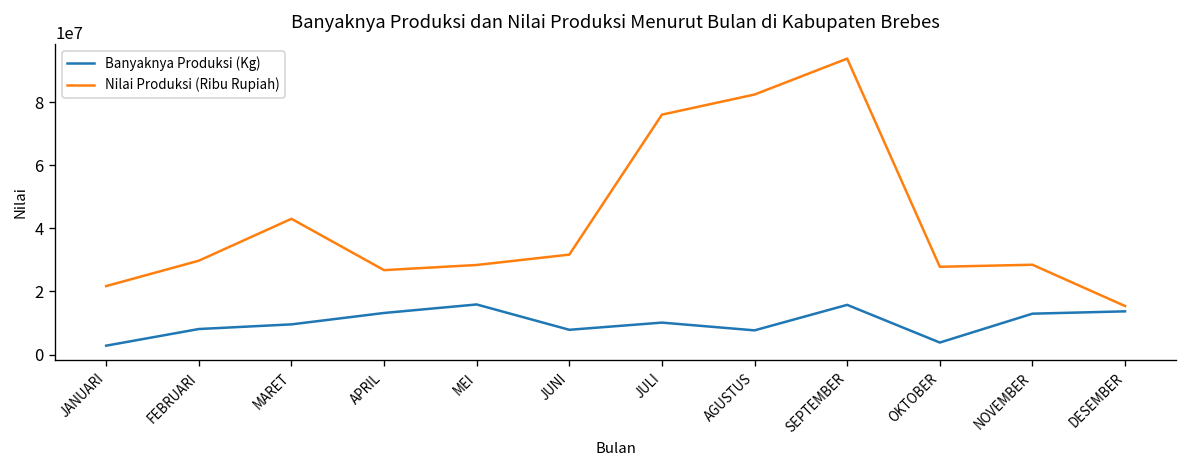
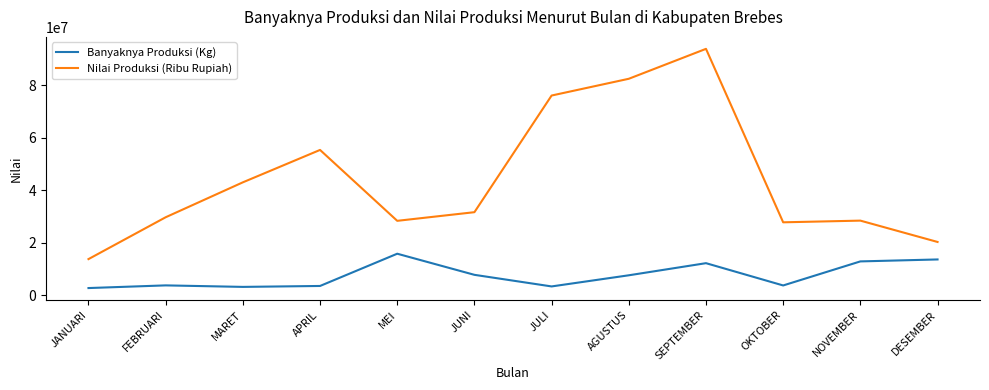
Nilai Produksi (Ribu Rupiah), JANUARI: 22000000 -> 14000000
Banyaknya Produksi (Kg), FEBRUARI: 8000000 -> 4000000
Banyaknya Produksi (Kg), MARET: 10000000 -> 3000000
Banyaknya Produksi (Kg), APRIL: 13000000 -> 4000000
Nilai Produksi (Ribu Rupiah), APRIL: 27000000 -> 55000000
Banyaknya Produksi (Kg), JULI: 10000000 -> 3000000
Banyaknya Produksi (Kg), SEPTEMBER: 16000000 -> 12000000
Nilai Produksi (Ribu Rupiah), DESEMBER: 15000000 -> 20000000
